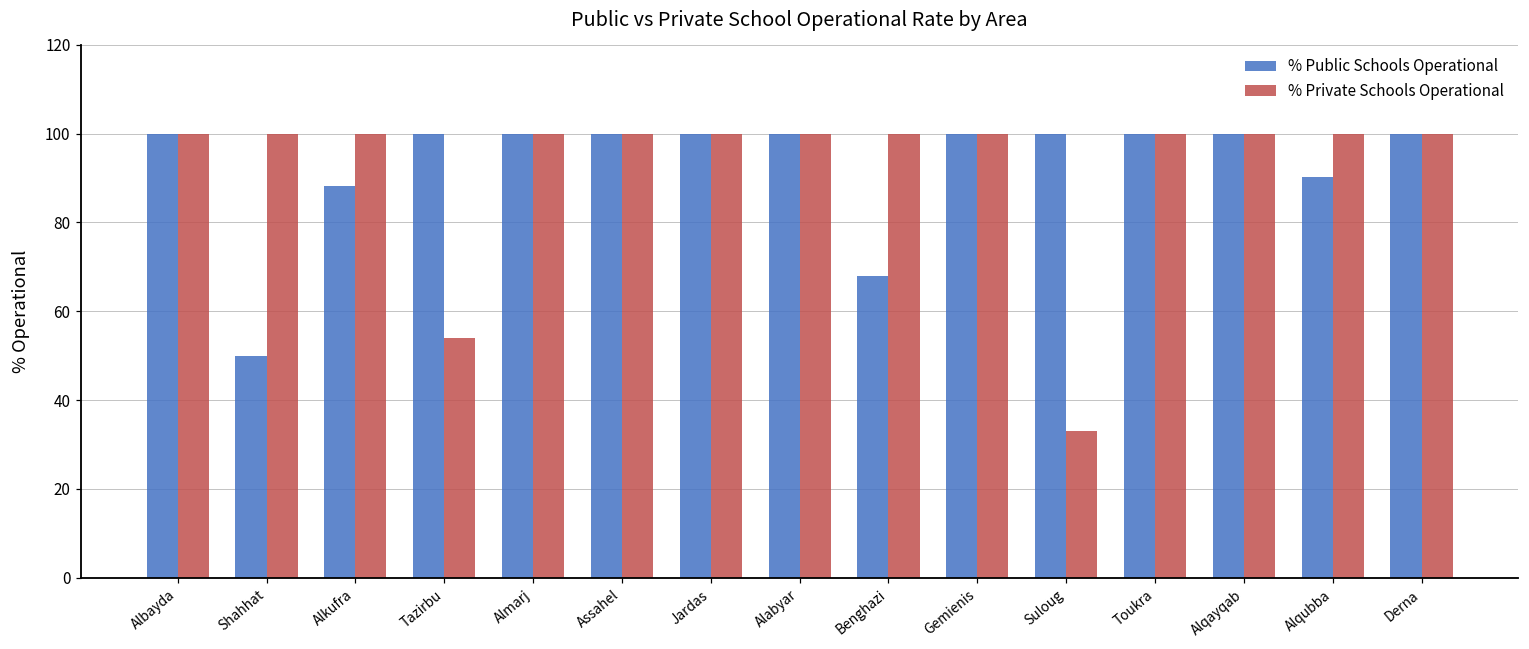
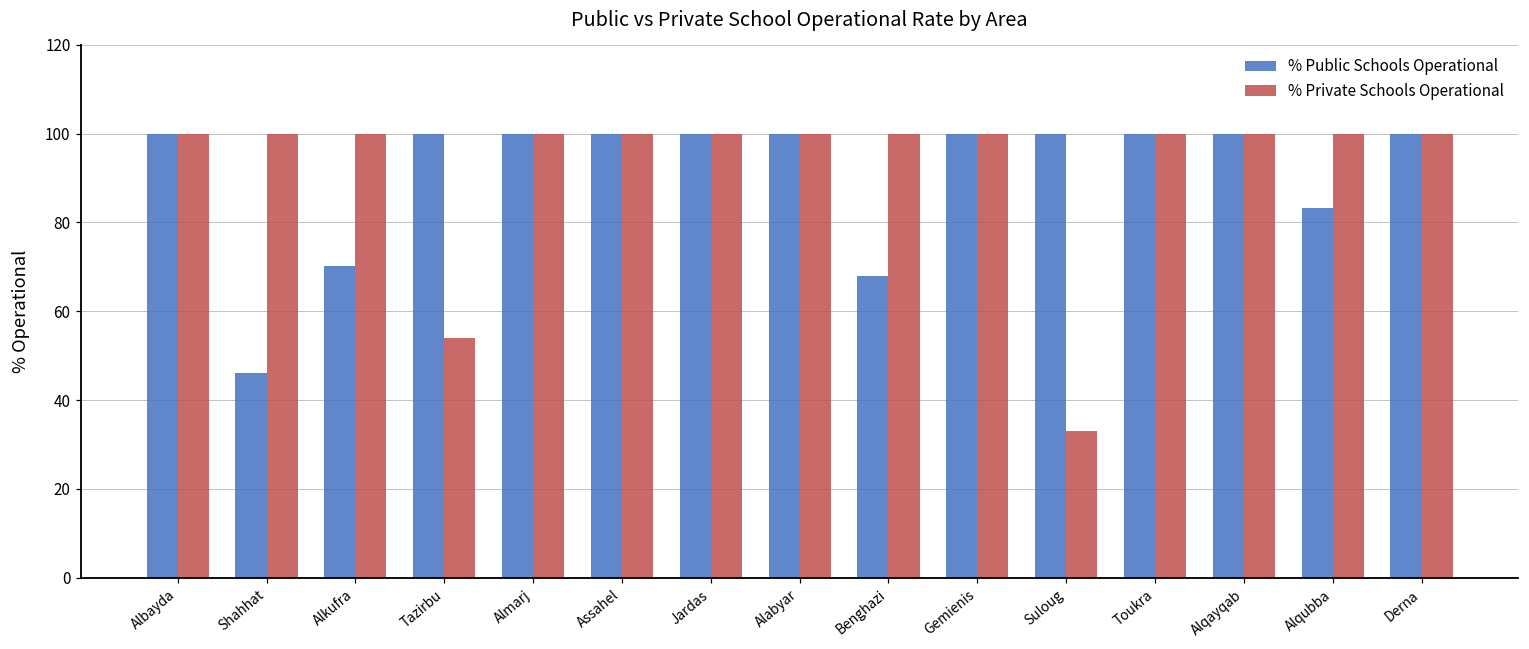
% Public Schools Operational, Shahhat: 50 -> 46
% Public Schools Operational, Alkufra: 88 -> 70
% Public Schools Operational, Alqubba: 90 -> 83
